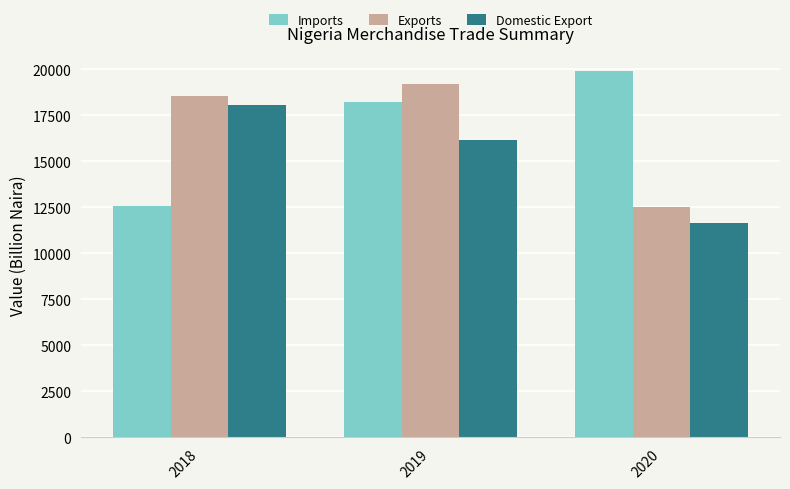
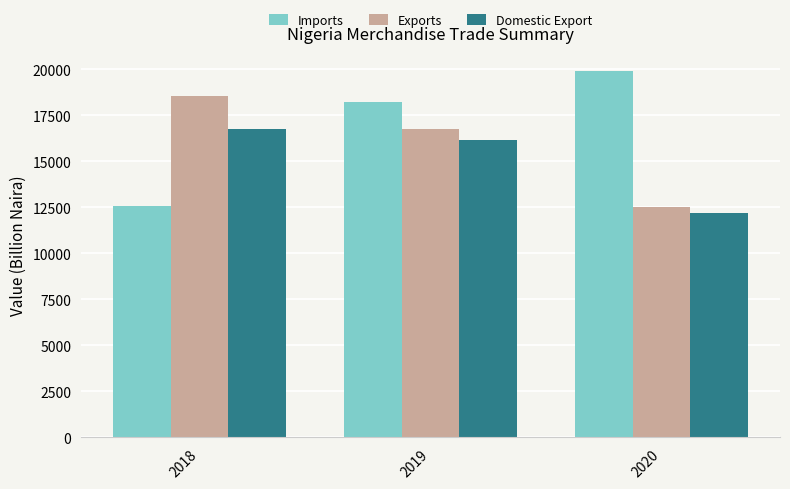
Domestic Export, 2018: 18100 -> 16800
Exports, 2019: 19200 -> 16700
Domestic Export, 2020: 11700 -> 12200
